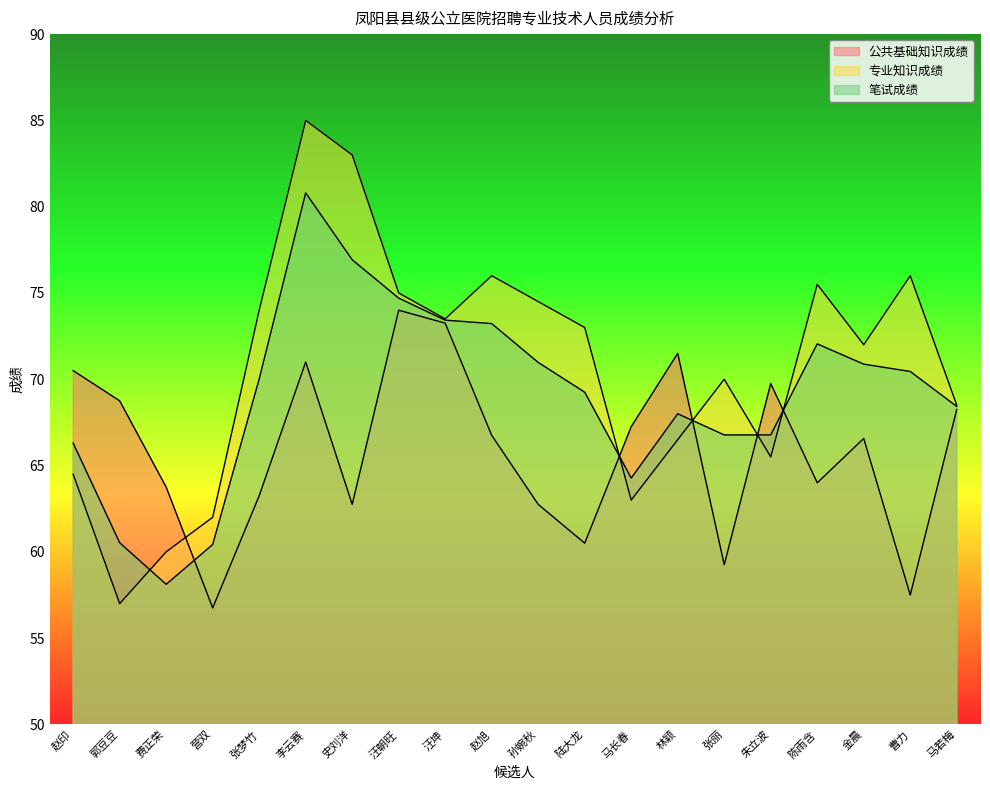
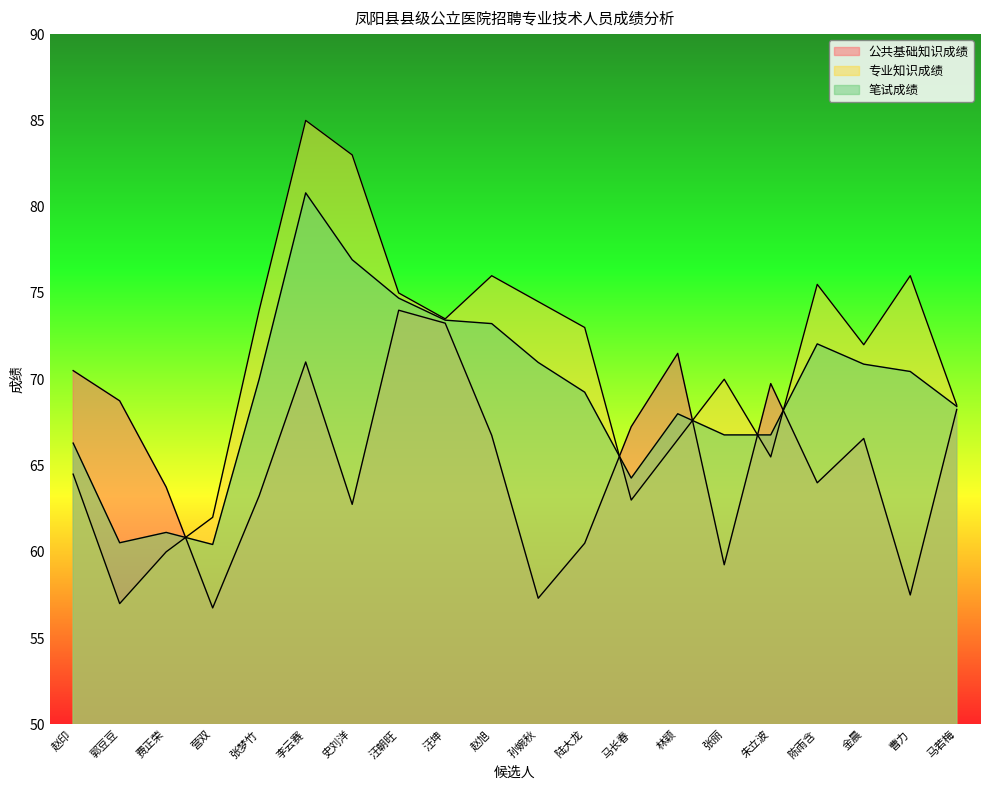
笔试成绩, 费正荣: 58.1 -> 61.1
公共基础知识成绩, 孙婉秋: 62.8 -> 57.3
